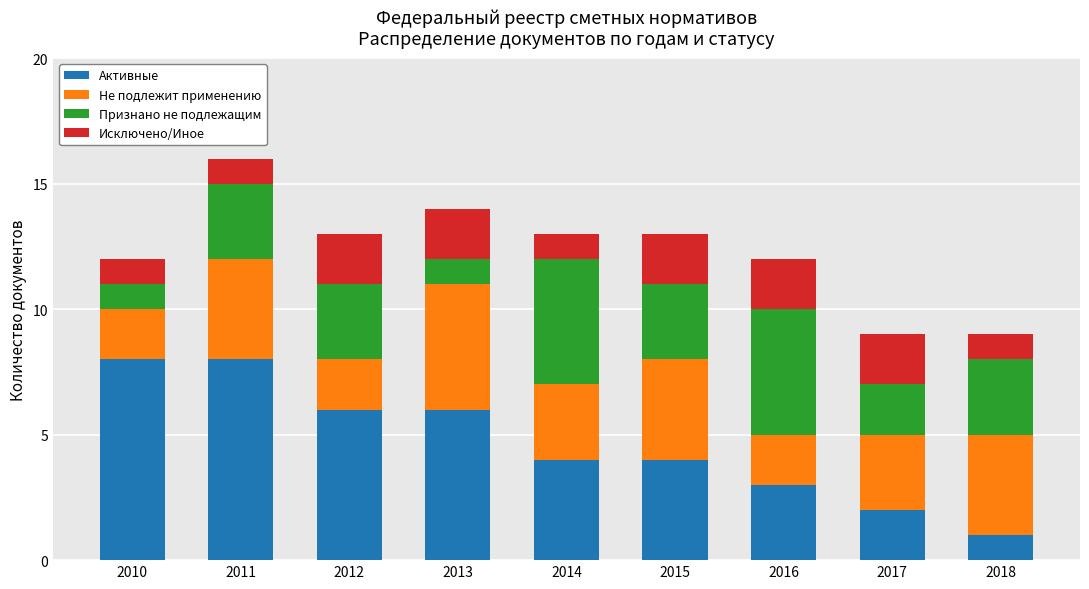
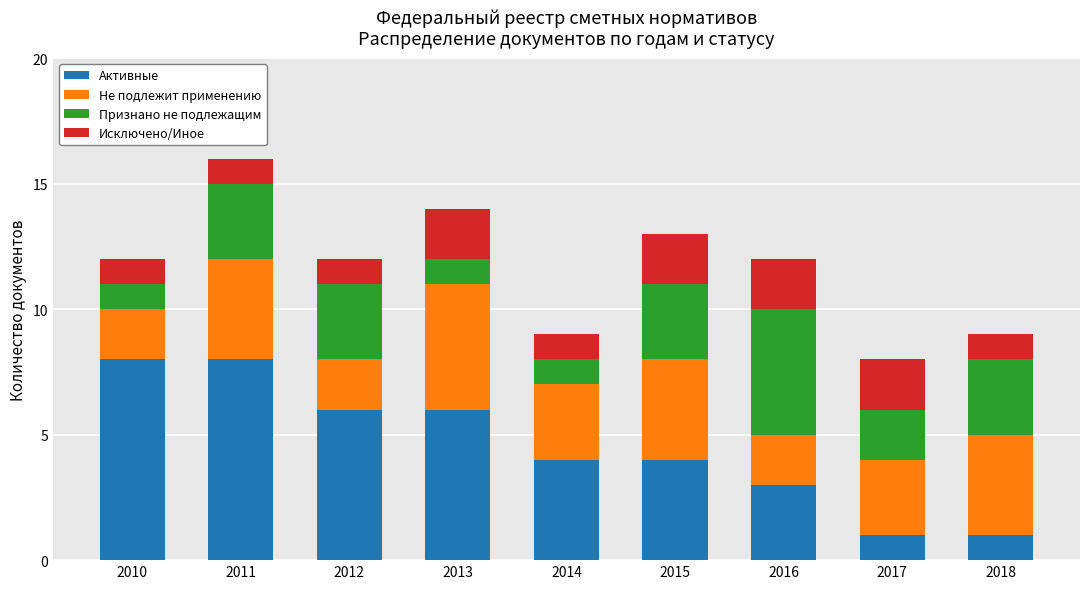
Исключено/Иное, 2012: 2 -> 1
Признано не подлежащим, 2014: 5 -> 1
Активные, 2017: 2 -> 1
